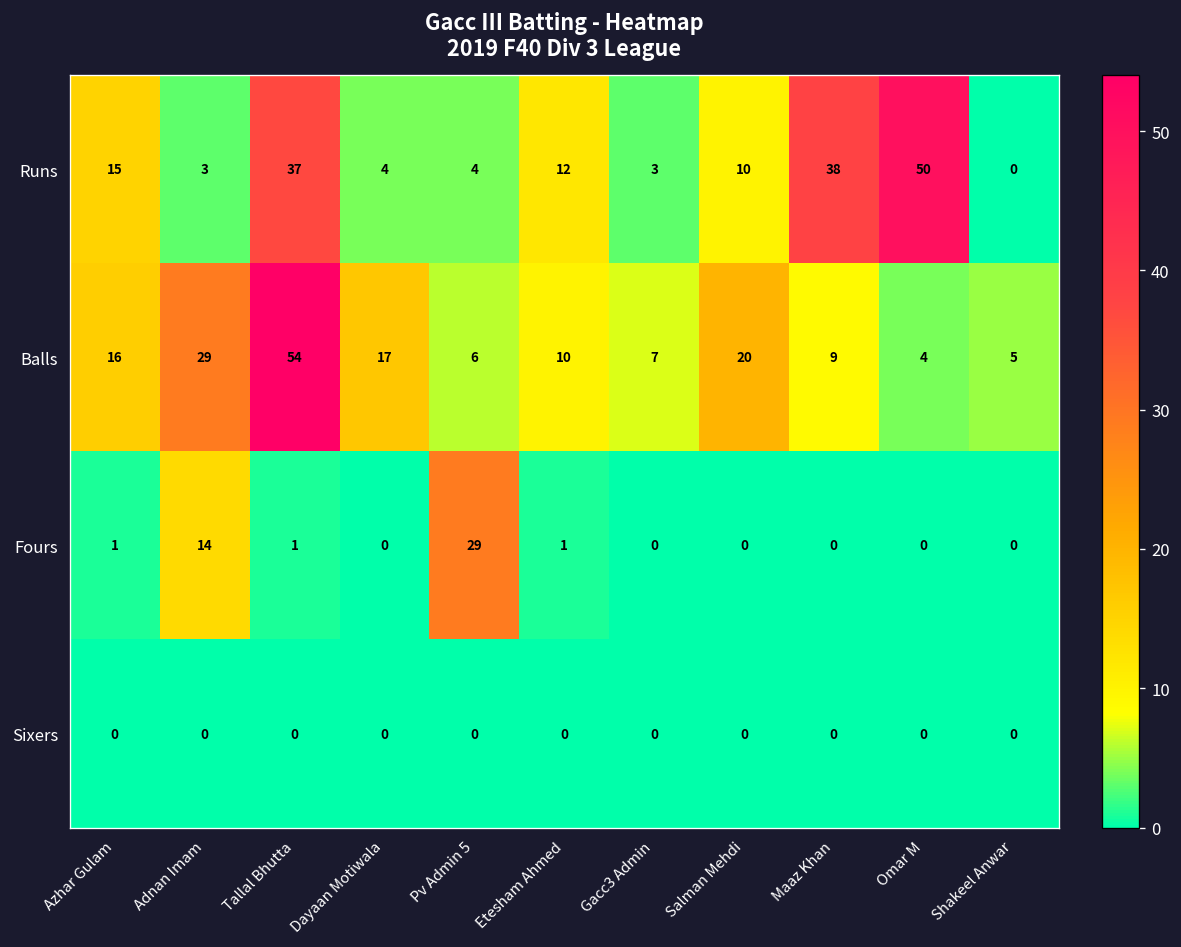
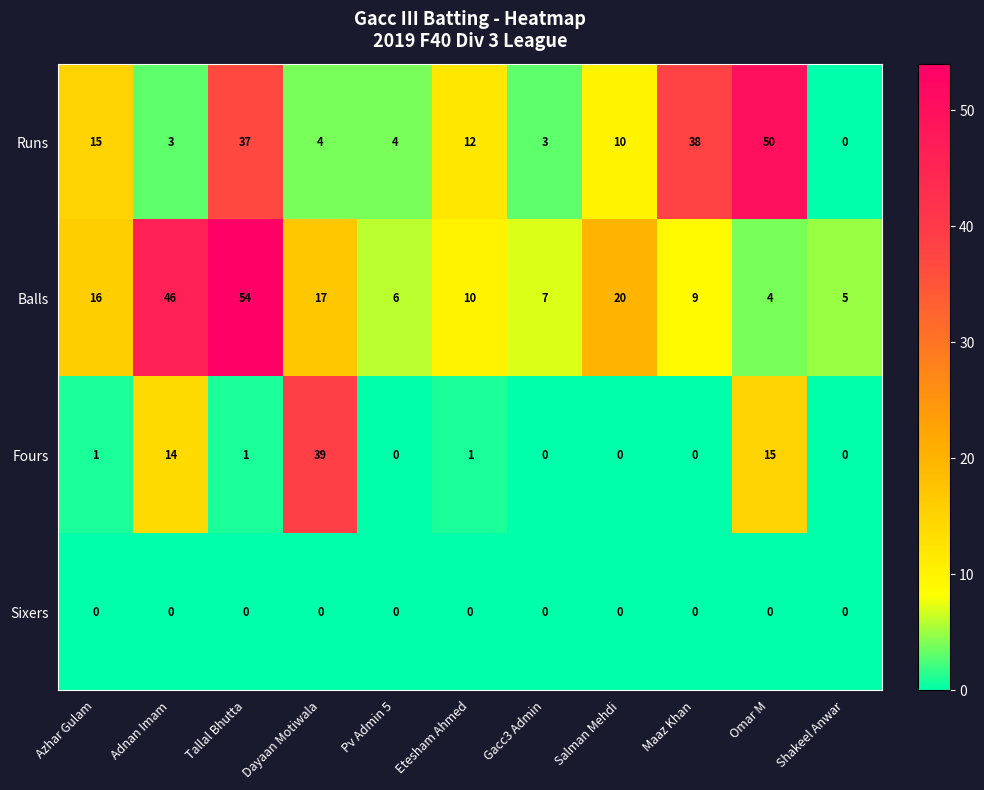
Balls, Adnan Imam: 29 -> 46
Fours, Dayaan Motiwala: 0 -> 39
Fours, Pv Admin 5: 29 -> 0
Fours, Omar M: 0 -> 15
